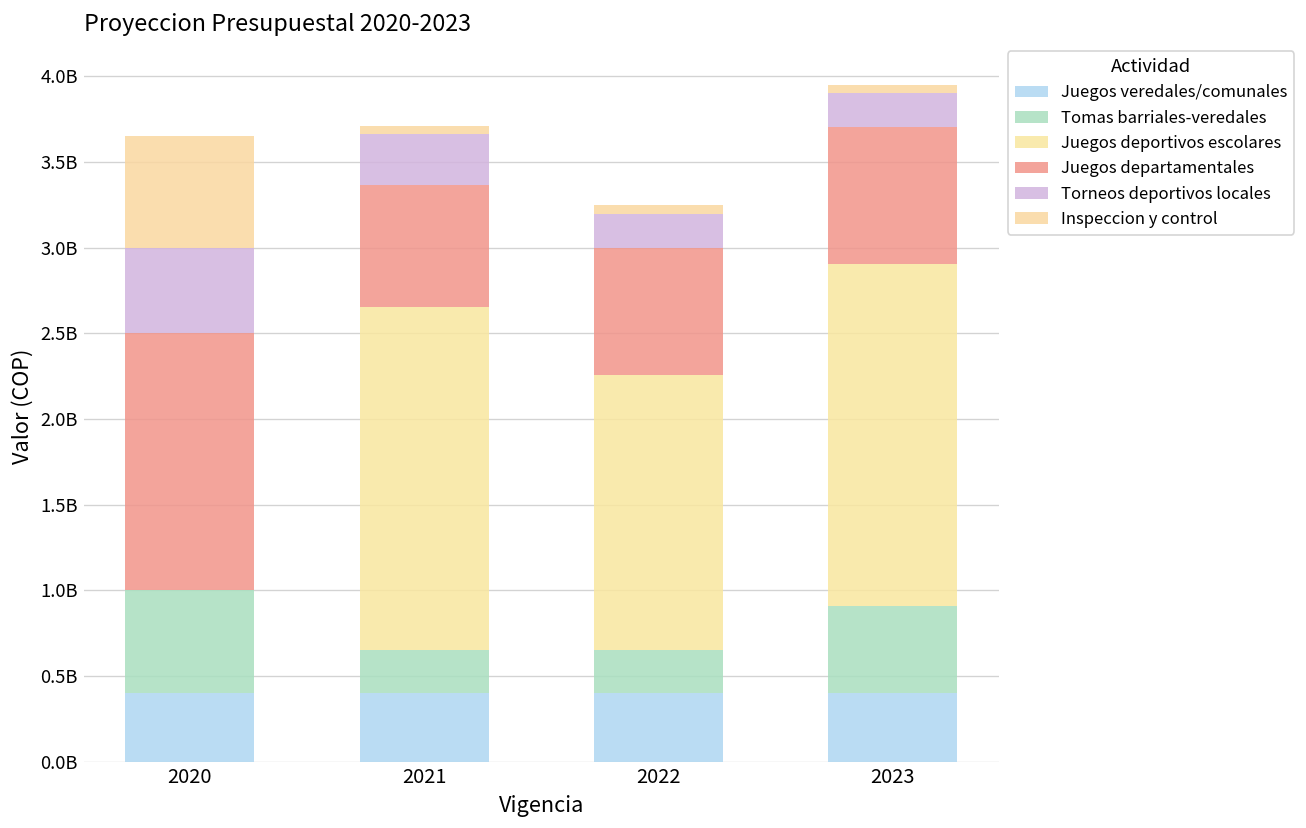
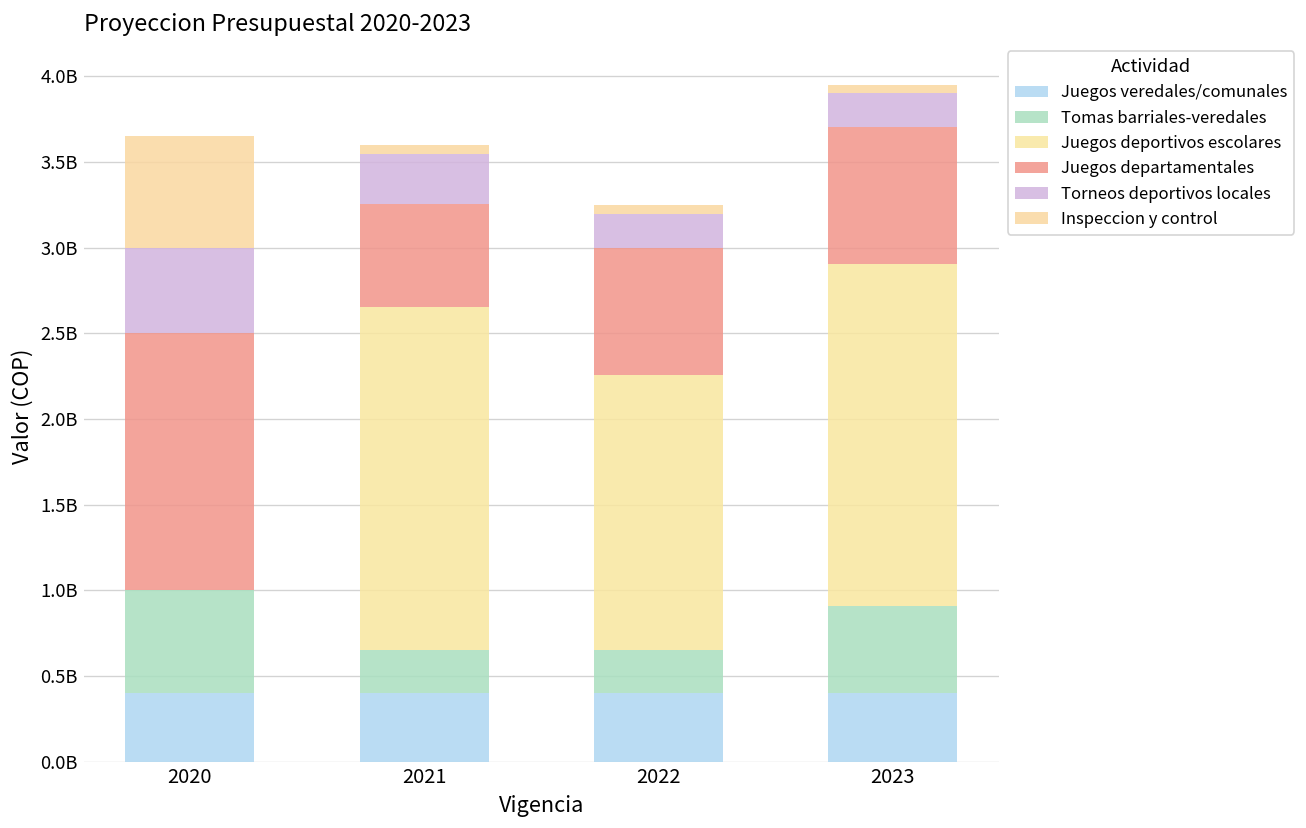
Juegos departamentales, 2021: 710000000 -> 600000000
